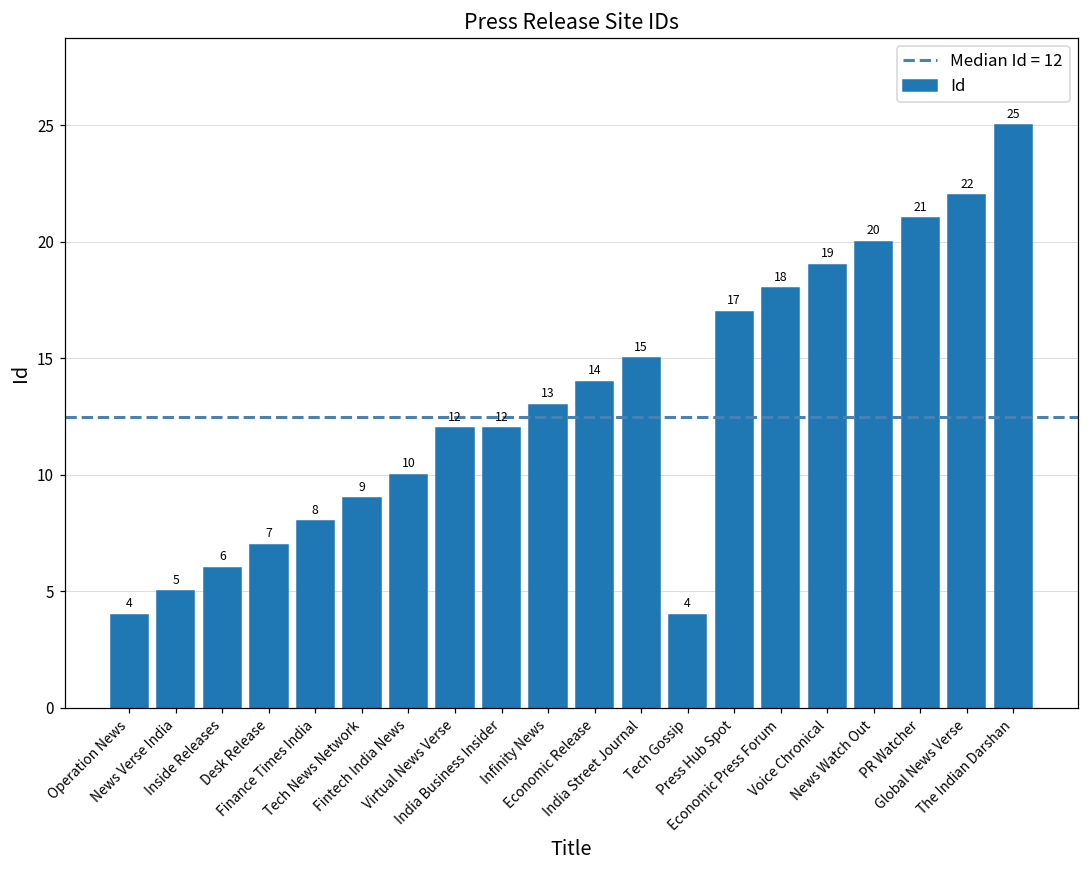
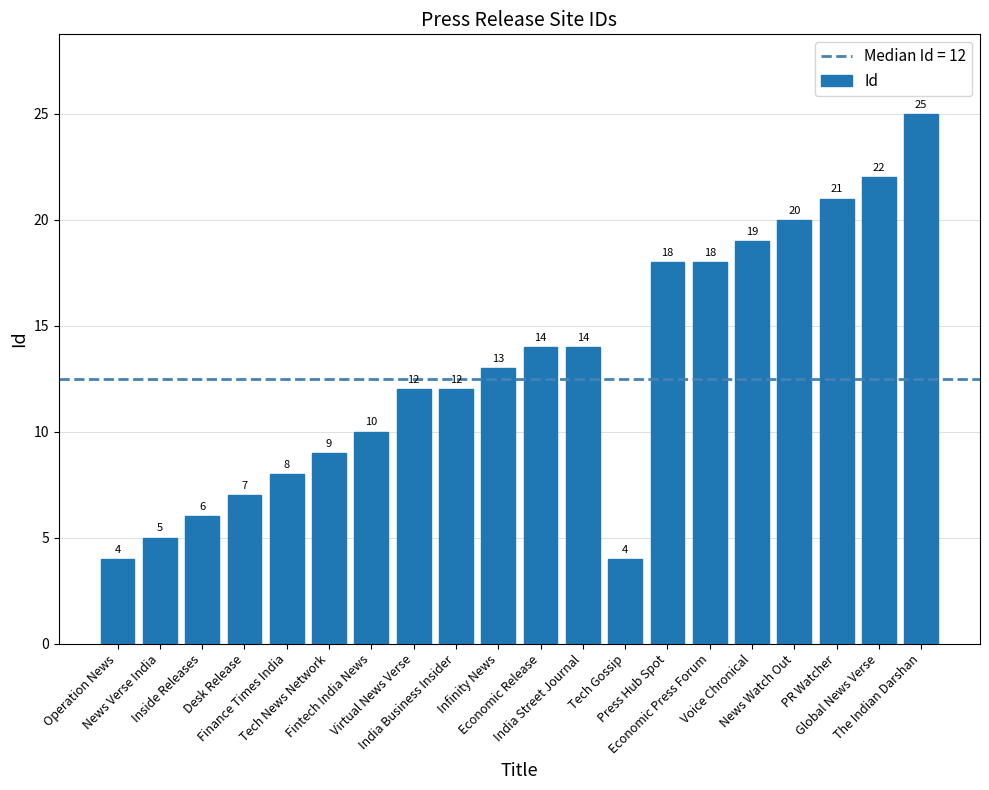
India Street Journal: 15 -> 14
Press Hub Spot: 17 -> 18
